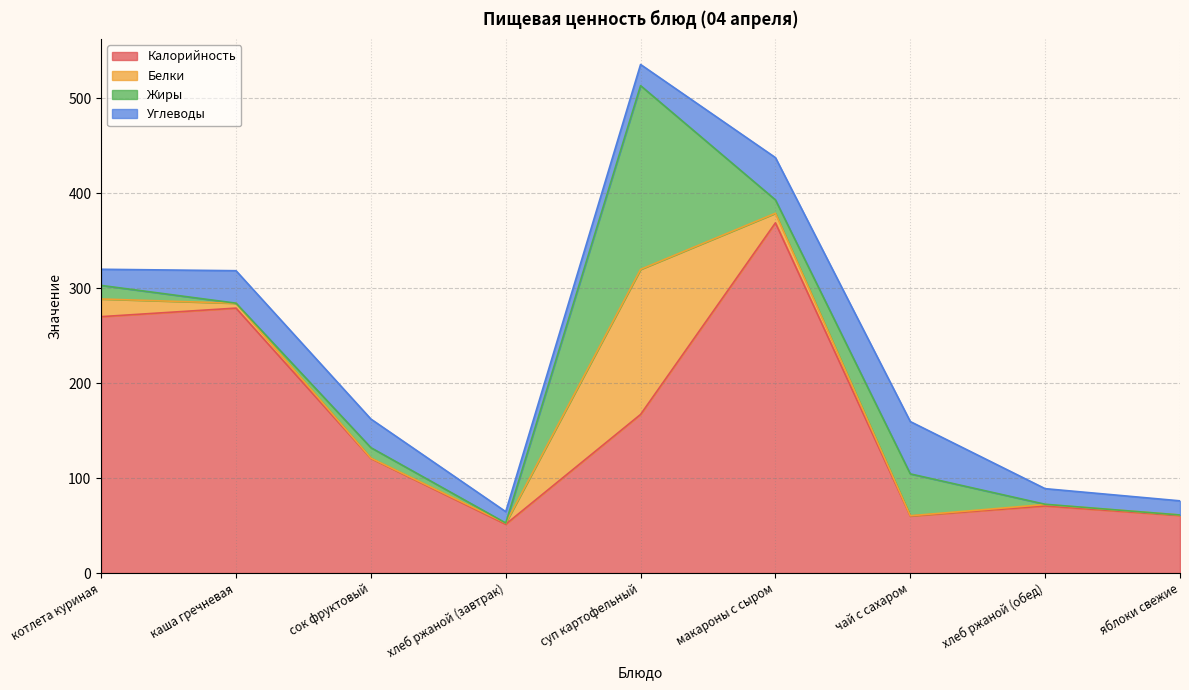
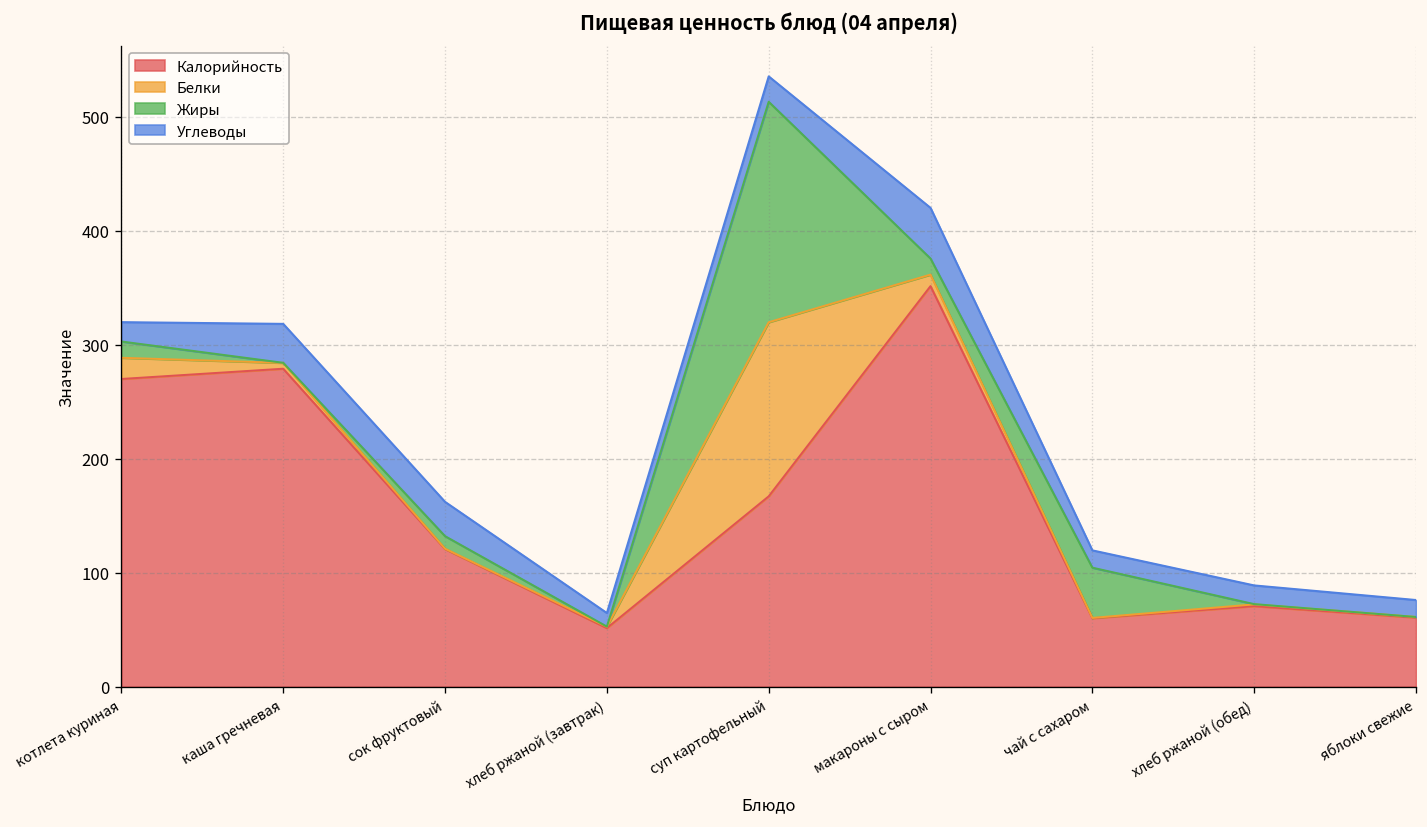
Калорийность, макароны с сыром: 370 -> 350
Углеводы, чай с сахаром: 60 -> 20
